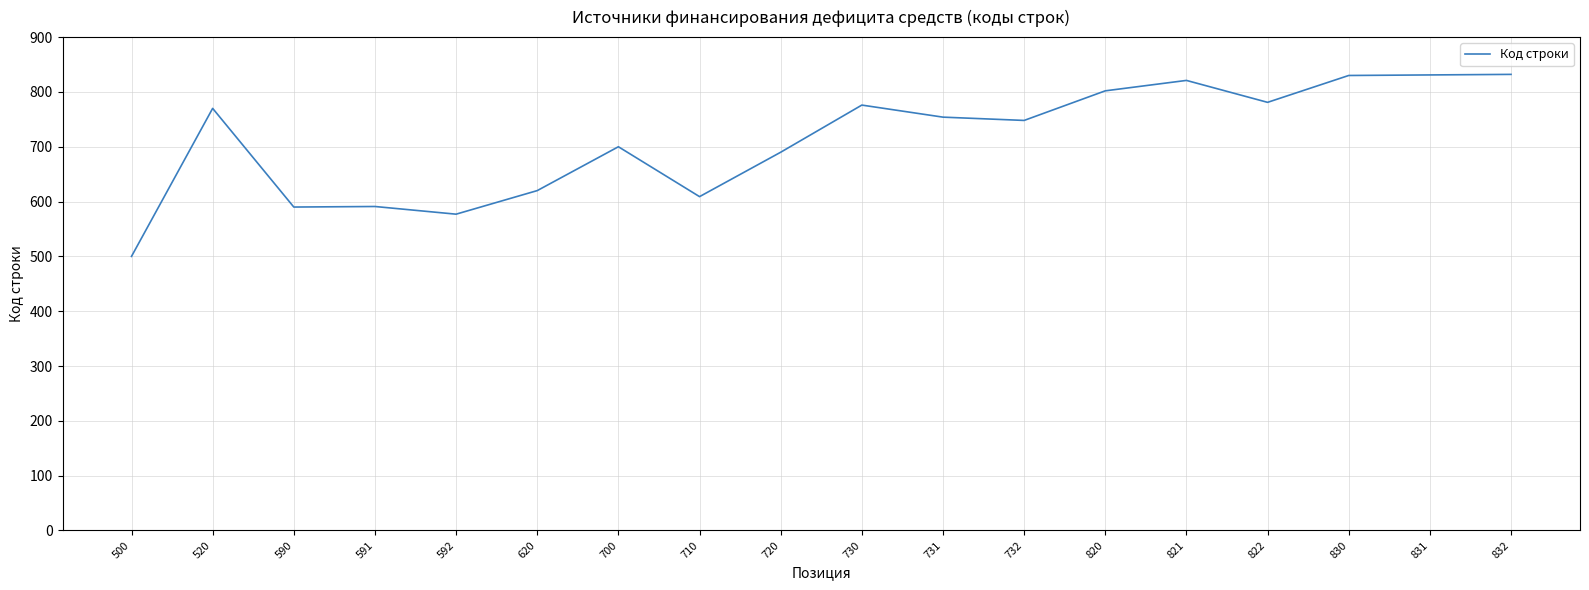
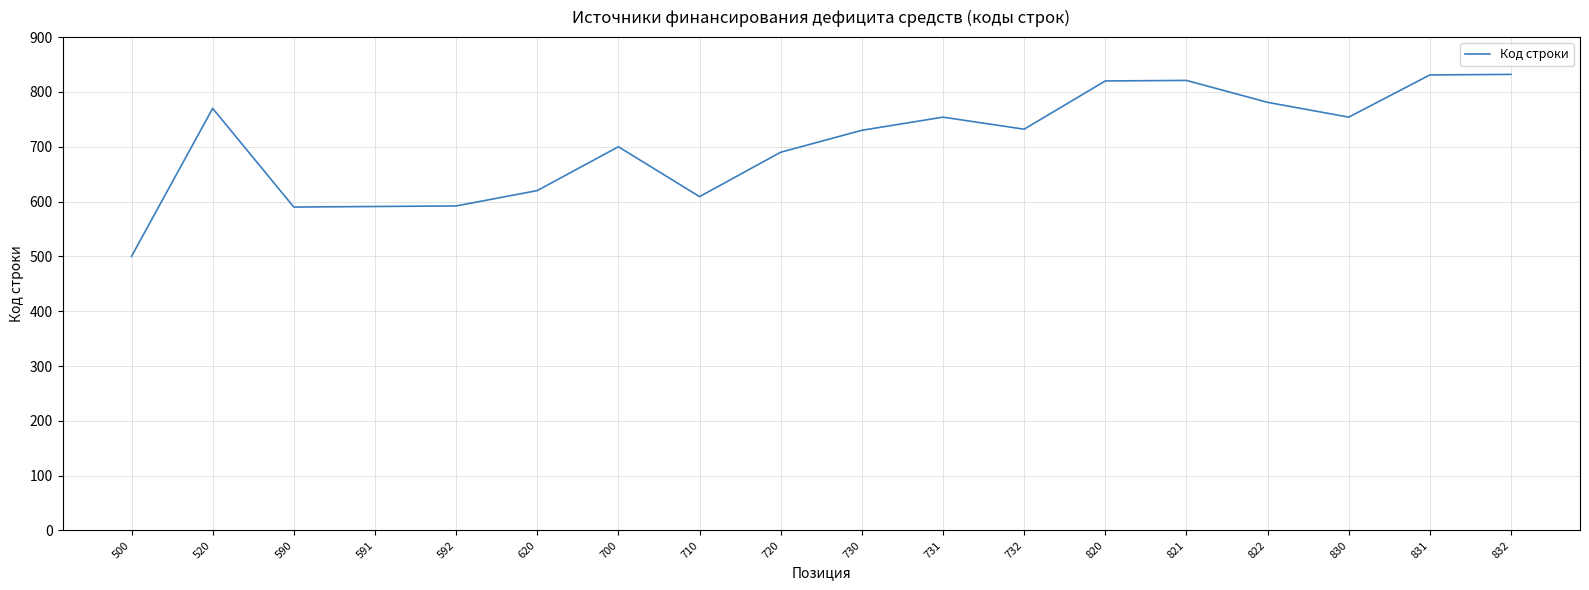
592: 580 -> 590
730: 780 -> 730
732: 750 -> 730
820: 800 -> 820
830: 830 -> 750
